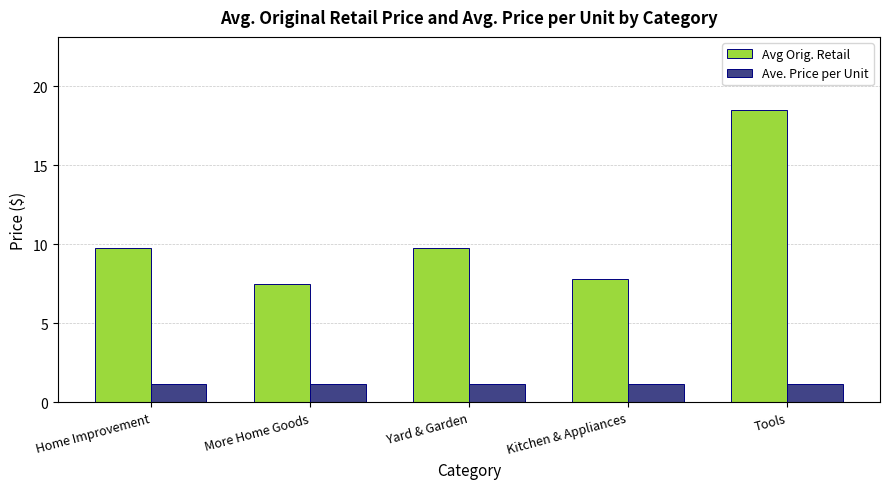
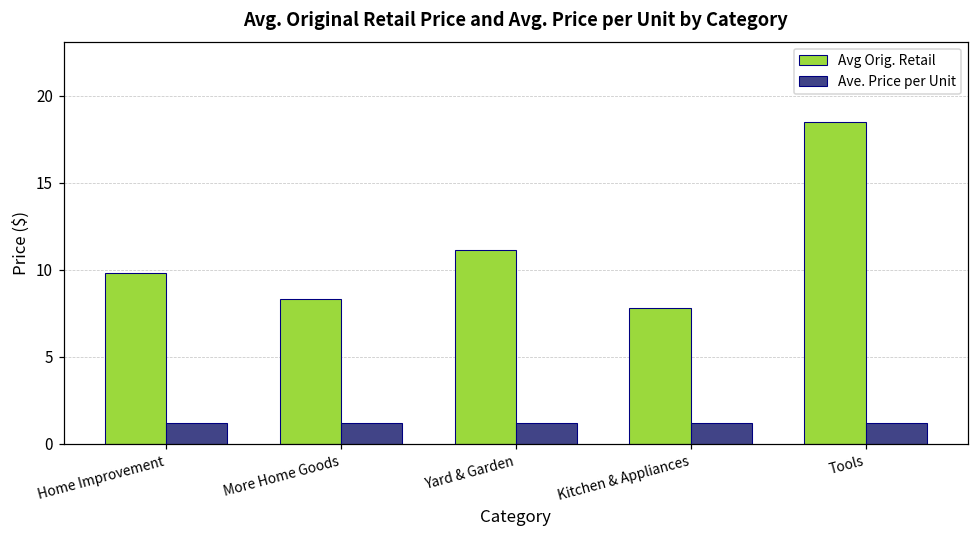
Avg Orig. Retail, More Home Goods: 7.5 -> 8.3
Avg Orig. Retail, Yard & Garden: 9.8 -> 11.1
